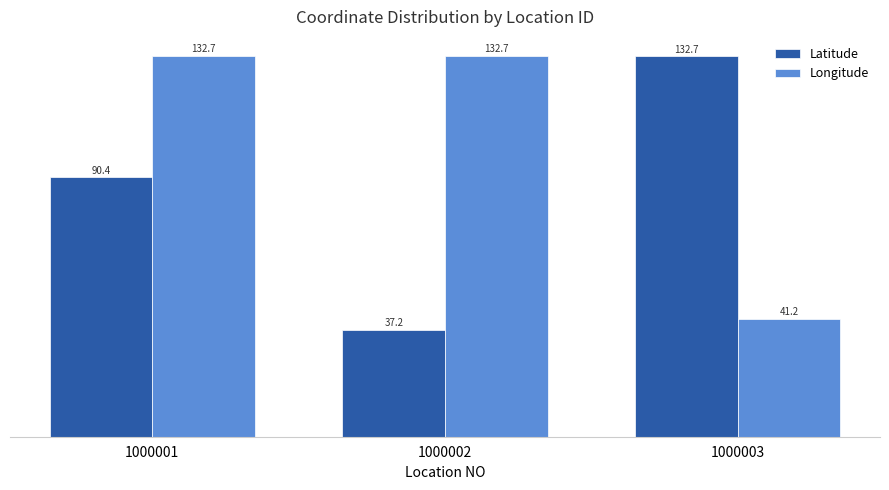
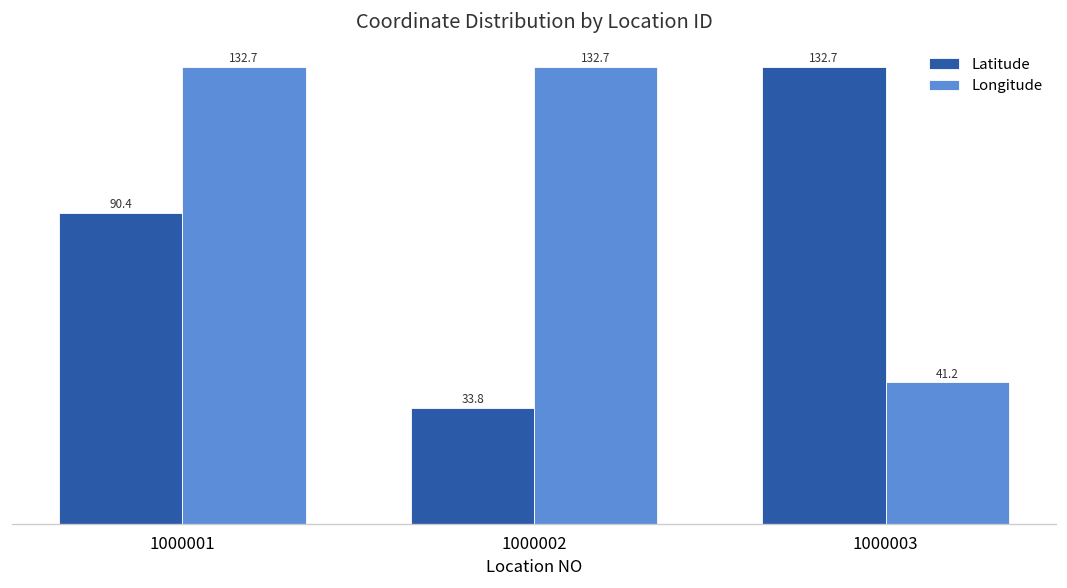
Latitude, 1000002: 37.2 -> 33.8
